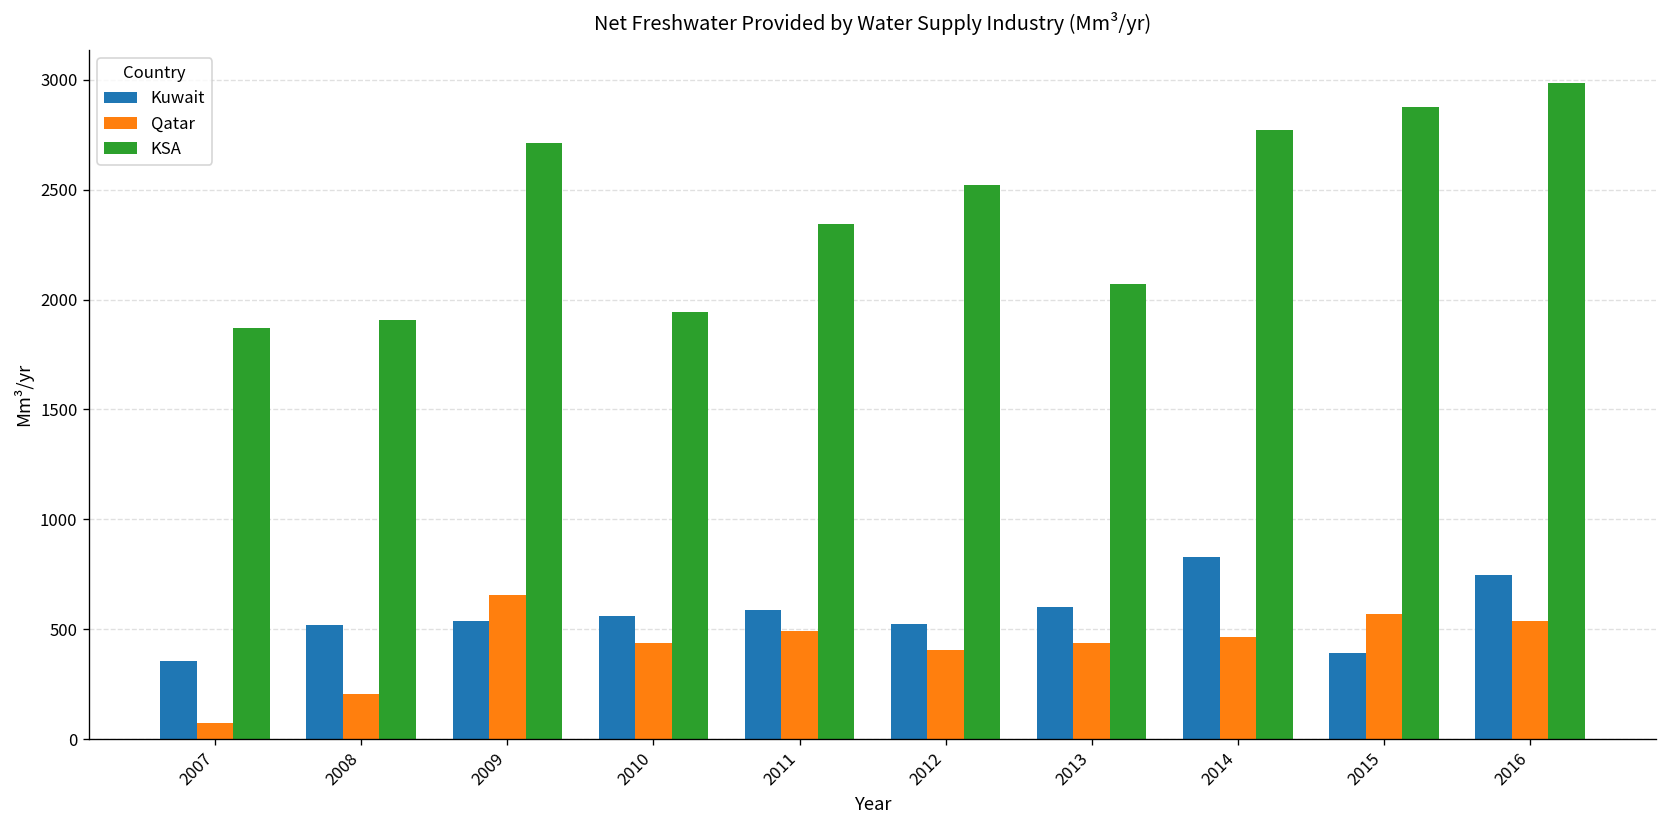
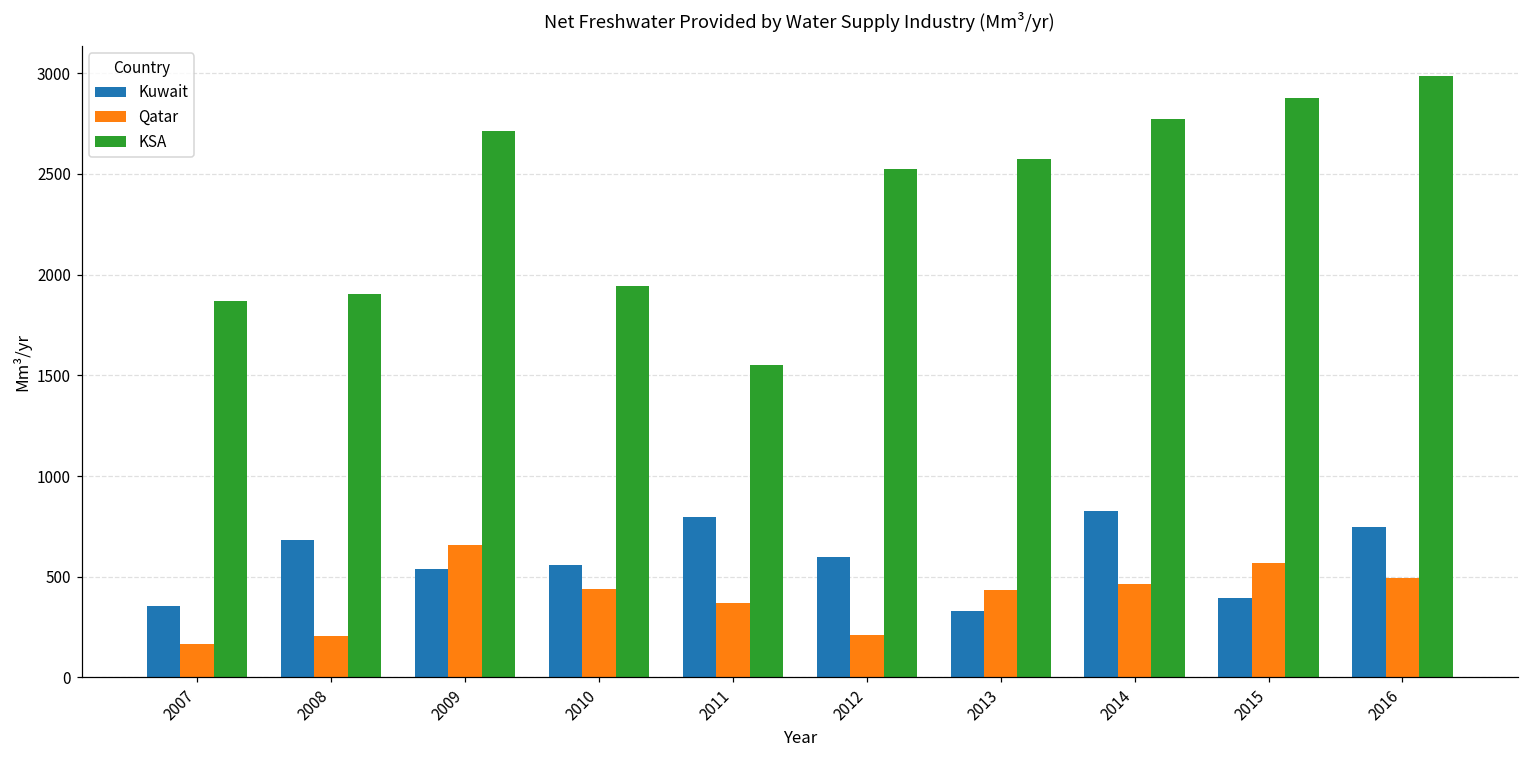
Qatar, 2007: 70 -> 170
Kuwait, 2008: 520 -> 680
Kuwait, 2011: 590 -> 800
Qatar, 2011: 490 -> 370
KSA, 2011: 2350 -> 1550
Kuwait, 2012: 530 -> 600
Qatar, 2012: 410 -> 210
Kuwait, 2013: 600 -> 330
KSA, 2013: 2070 -> 2570
Qatar, 2016: 540 -> 490
